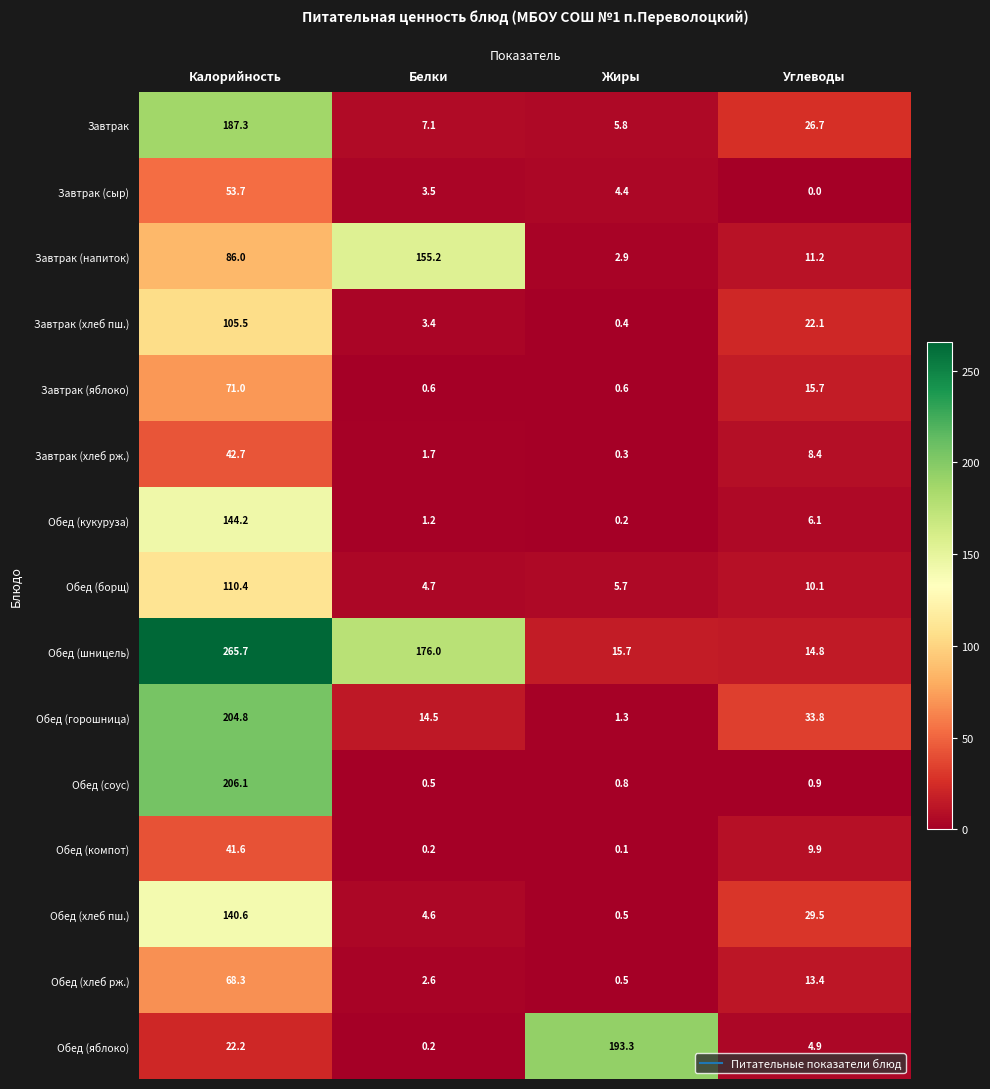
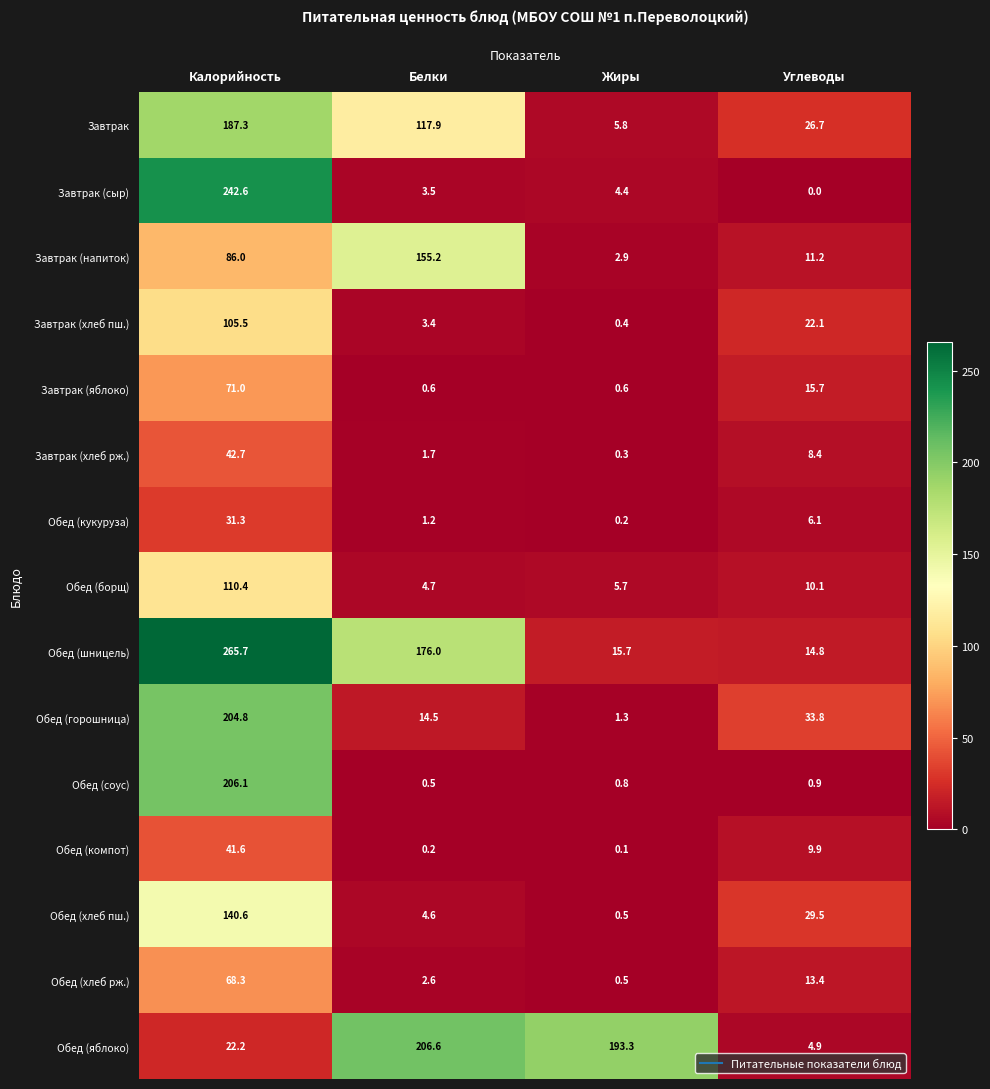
Завтрак, Белки: 7.1 -> 117.9
Завтрак (сыр), Калорийность: 53.7 -> 242.6
Обед (кукуруза), Калорийность: 144.2 -> 31.3
Обед (яблоко), Белки: 0.2 -> 206.6
